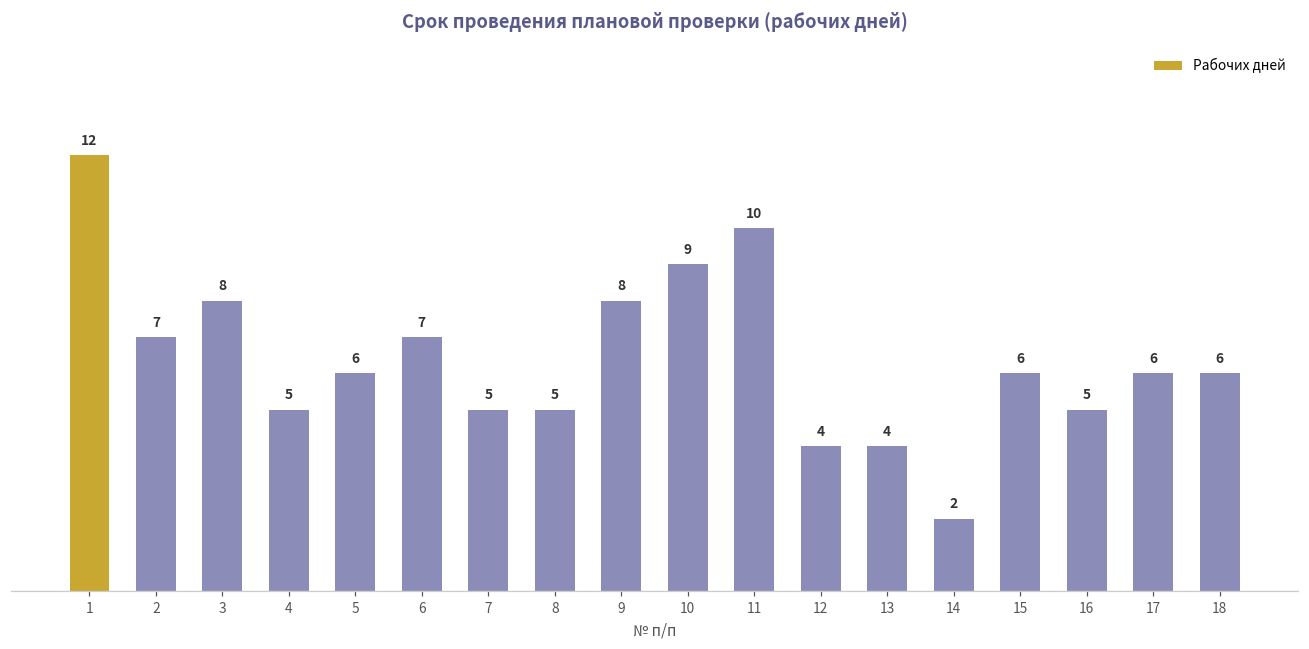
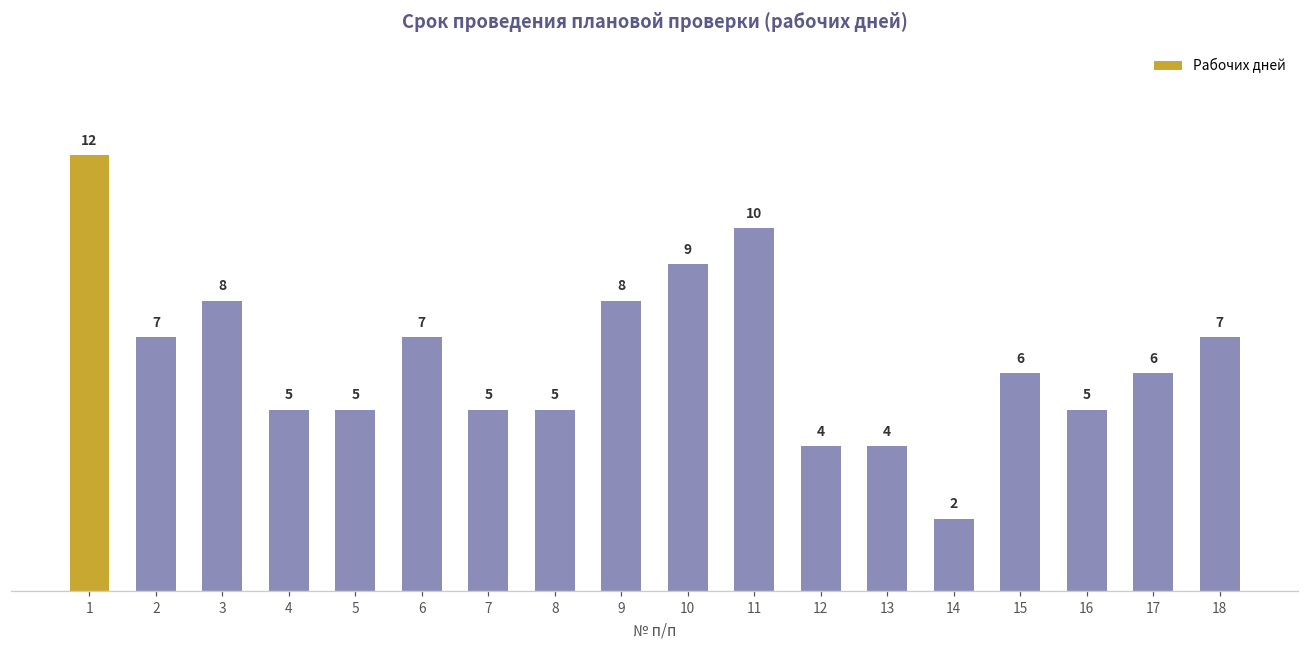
5: 6 -> 5
18: 6 -> 7
